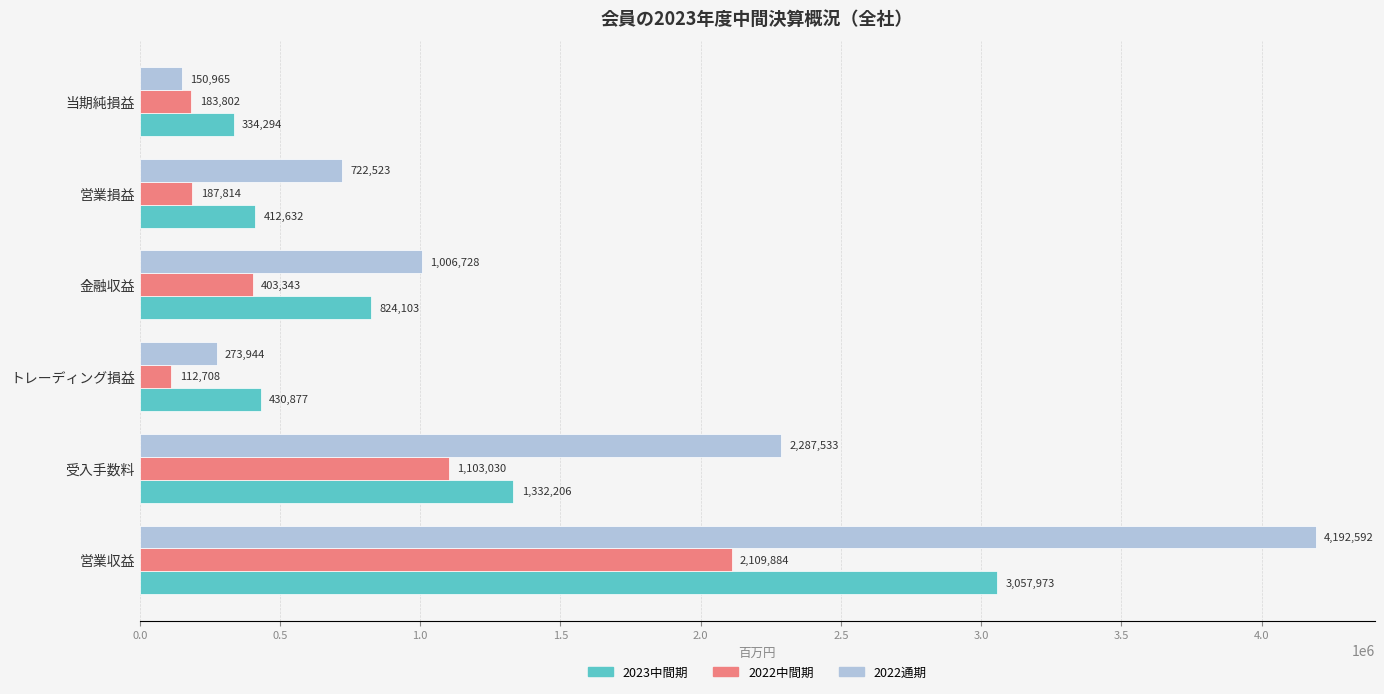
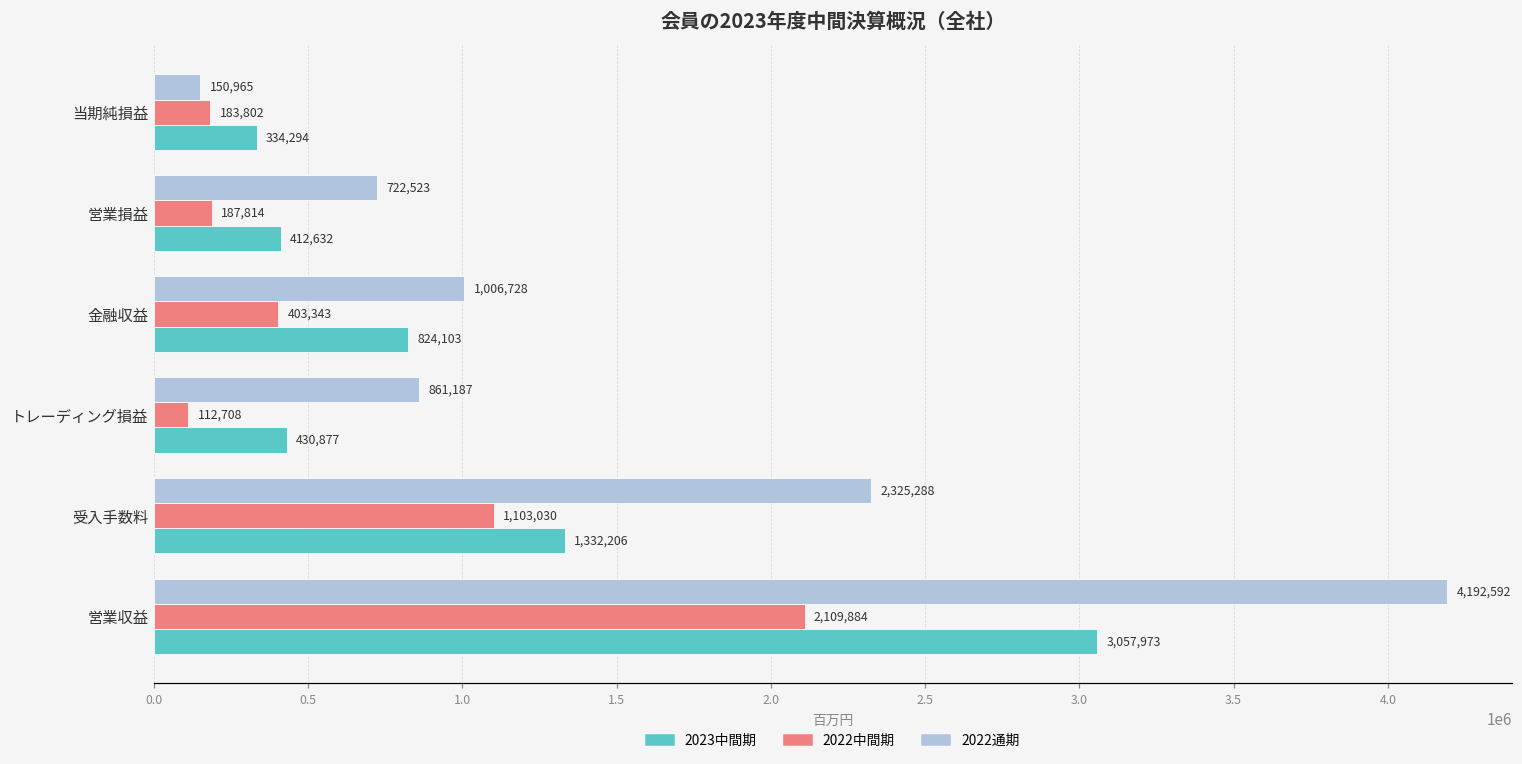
2022通期, トレーディング損益: 273,944 -> 861,187
2022通期, 受入手数料: 2,287,533 -> 2,325,288
